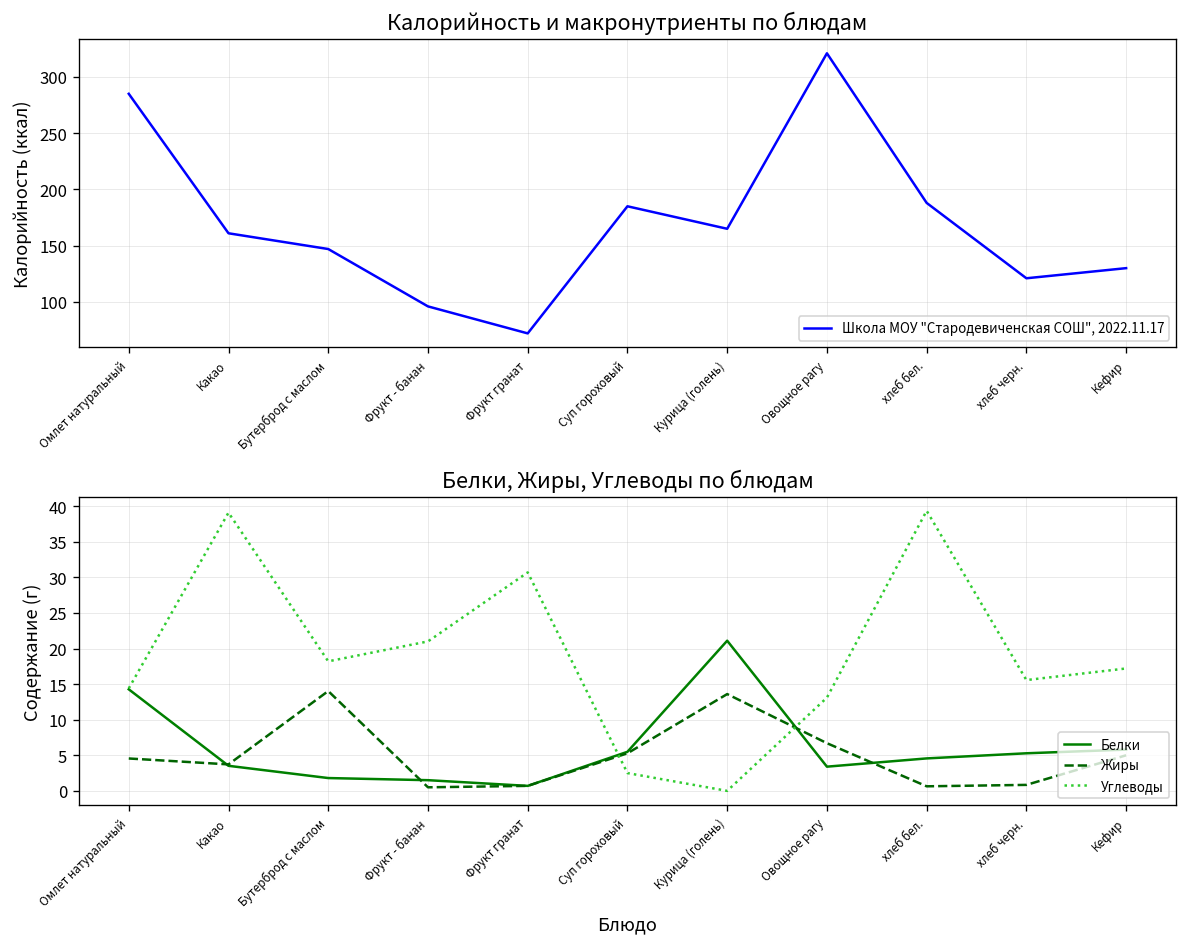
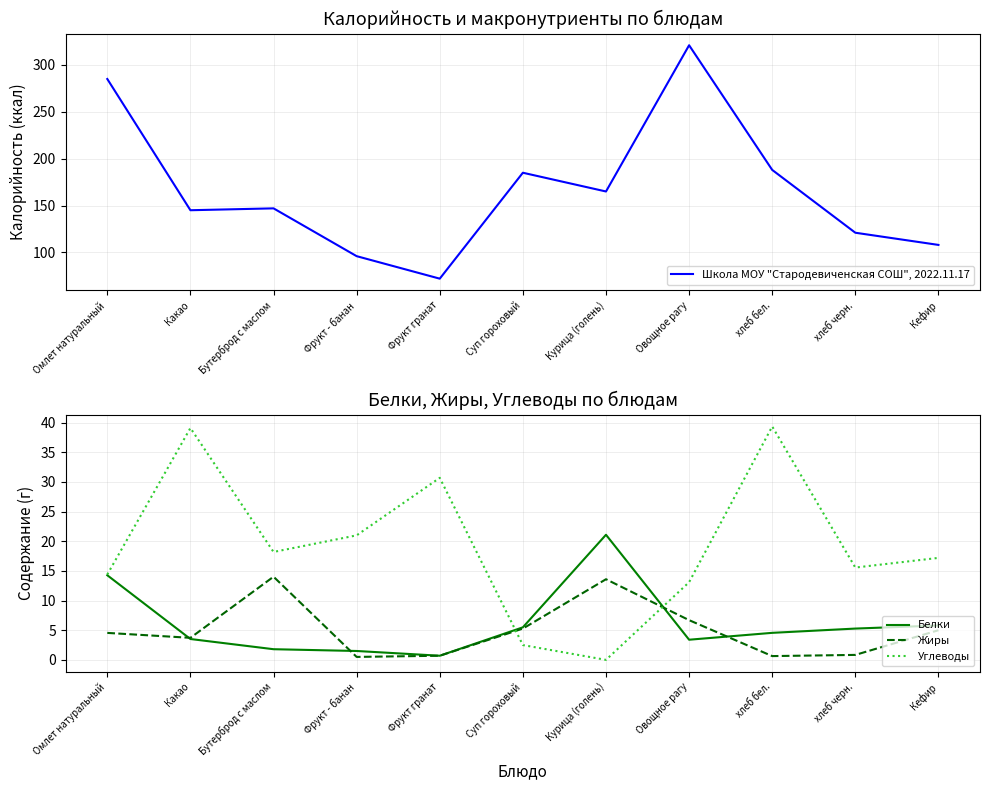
Калорийность и макронутриенты по блюдам, Какао: 160 -> 150
Калорийность и макронутриенты по блюдам, Кефир: 130 -> 110
